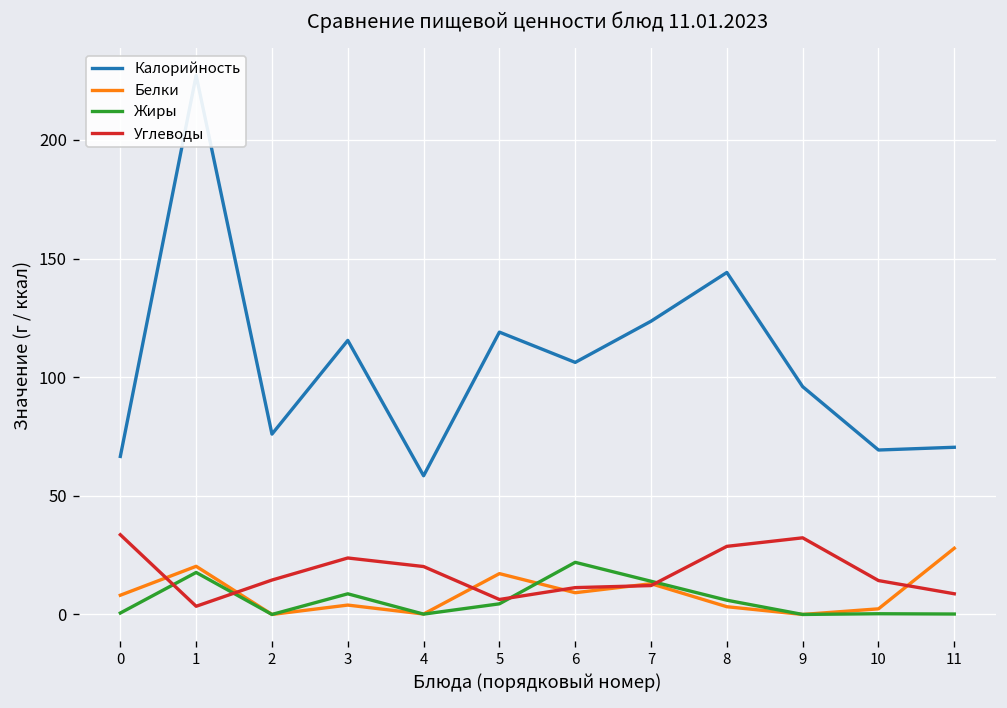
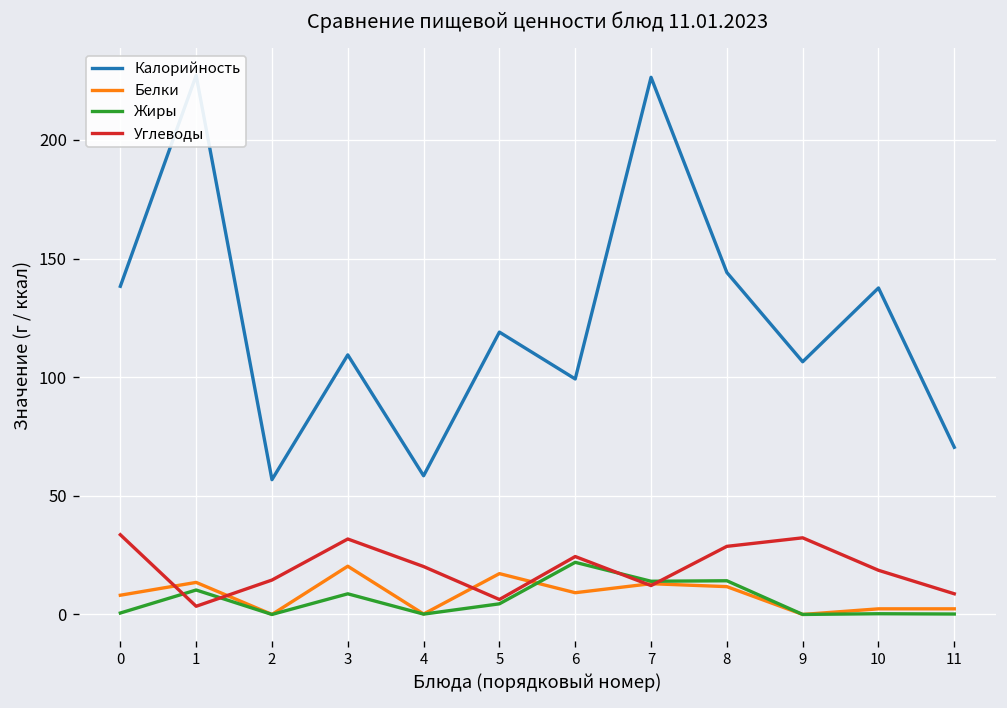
Калорийность, 0: 67 -> 138
Белки, 1: 20 -> 14
Жиры, 1: 18 -> 10
Калорийность, 2: 76 -> 57
Калорийность, 3: 116 -> 109
Белки, 3: 4 -> 20
Углеводы, 3: 24 -> 32
Калорийность, 6: 106 -> 99
Углеводы, 6: 11 -> 24
Калорийность, 7: 124 -> 226
Белки, 8: 3 -> 12
Жиры, 8: 6 -> 14
Калорийность, 9: 96 -> 107
Калорийность, 10: 69 -> 138
Углеводы, 10: 14 -> 19
Белки, 11: 28 -> 2
